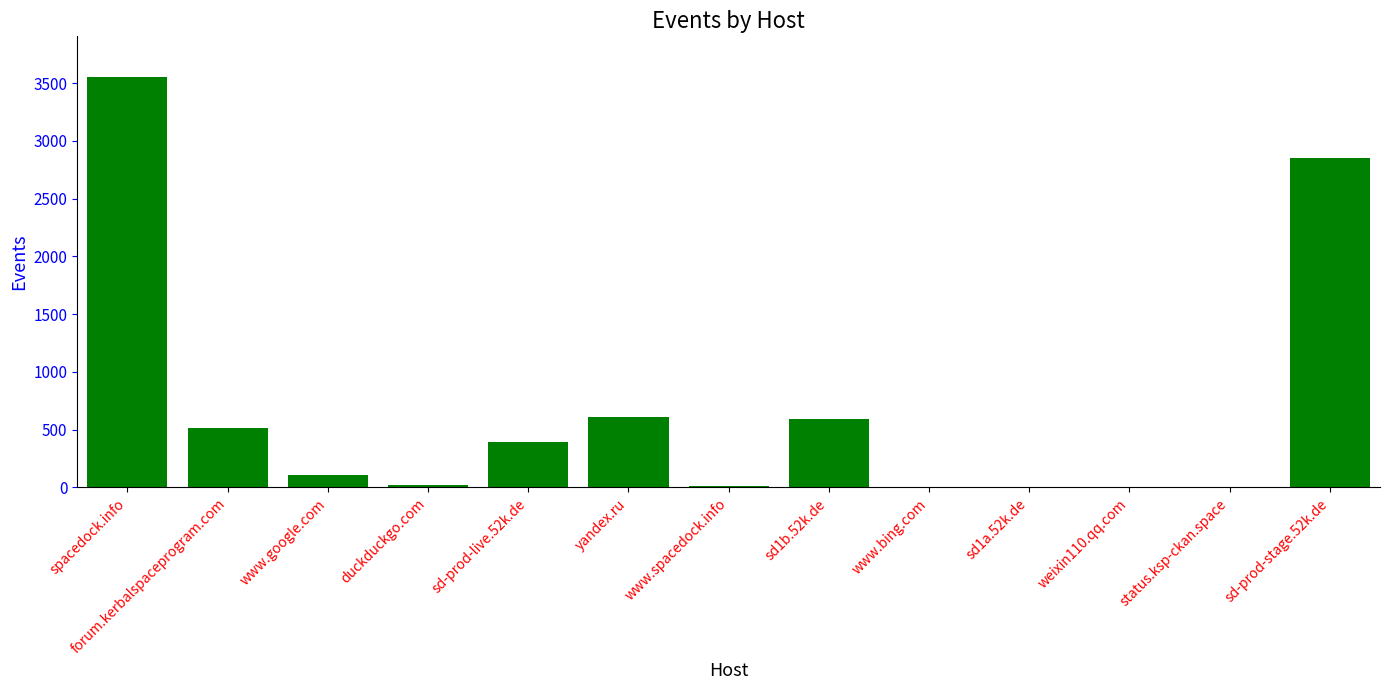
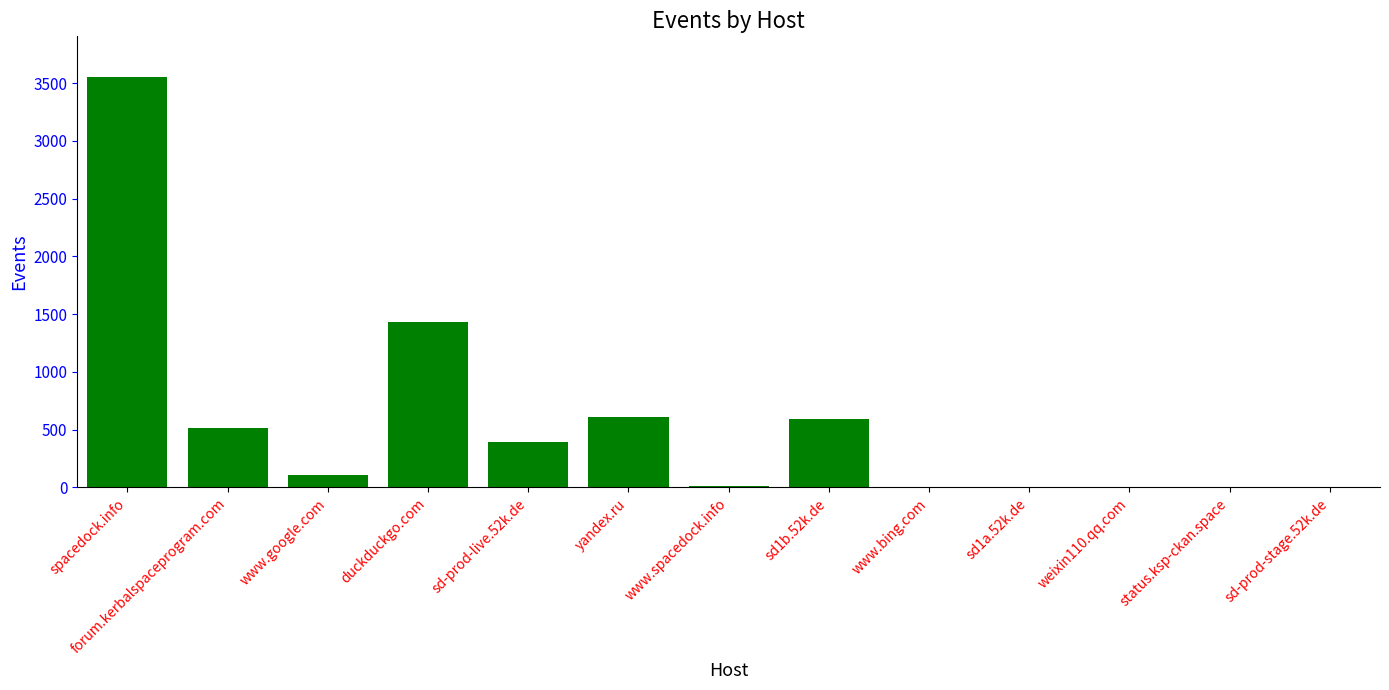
duckduckgo.com: 20 -> 1430
sd-prod-stage.52k.de: 2850 -> 0
